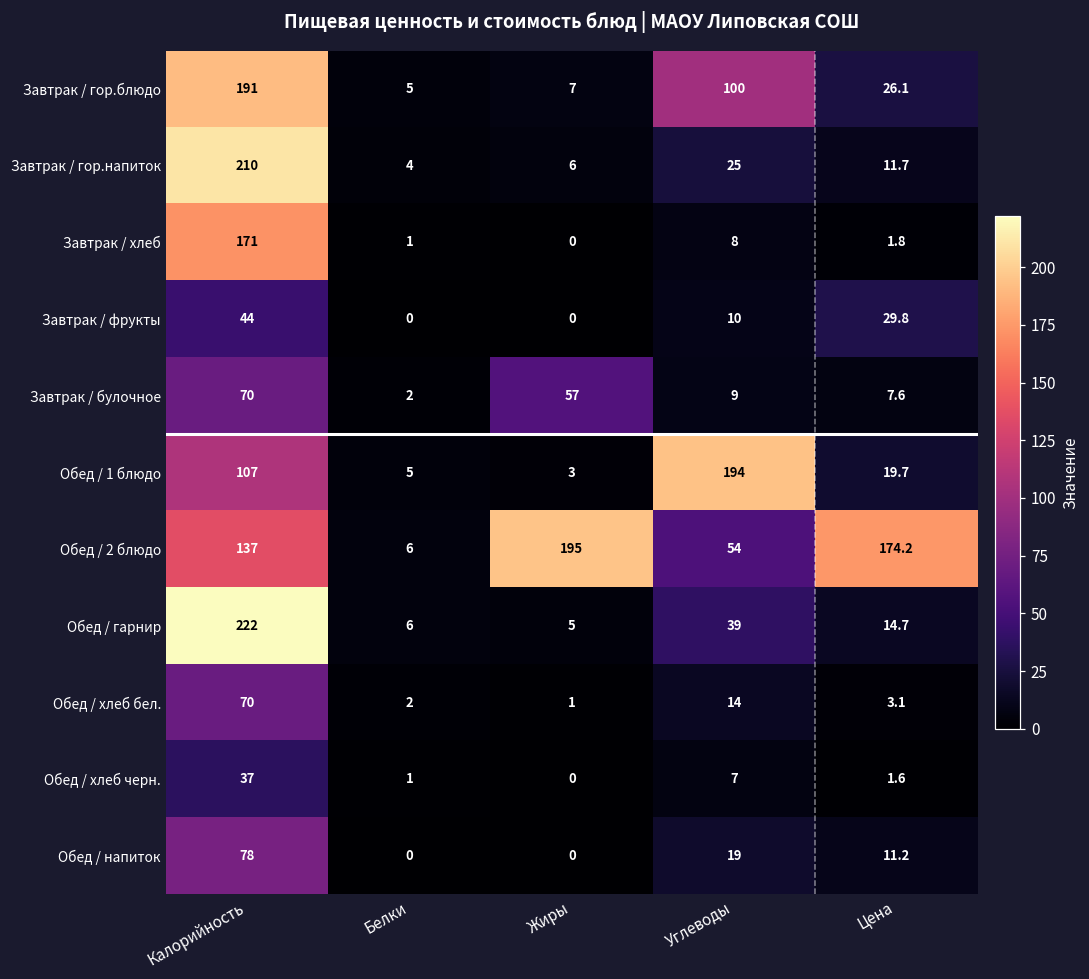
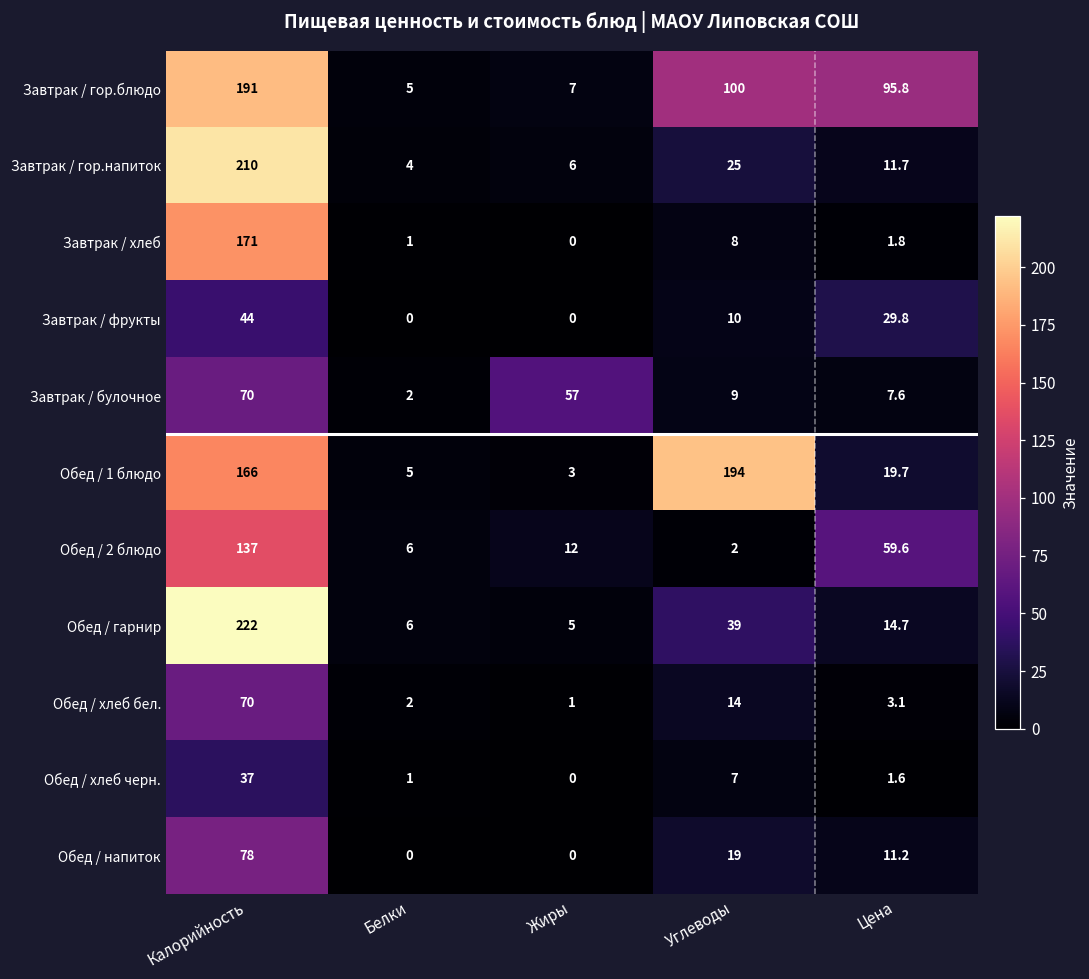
Завтрак / гор.блюдо, Цена: 26.1 -> 95.8
Обед / 1 блюдо, Калорийность: 107 -> 166
Обед / 2 блюдо, Жиры: 195 -> 12
Обед / 2 блюдо, Углеводы: 54 -> 2
Обед / 2 блюдо, Цена: 174.2 -> 59.6
